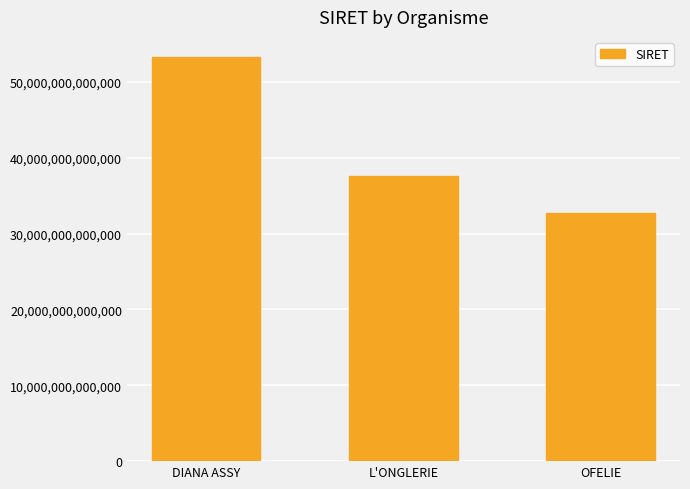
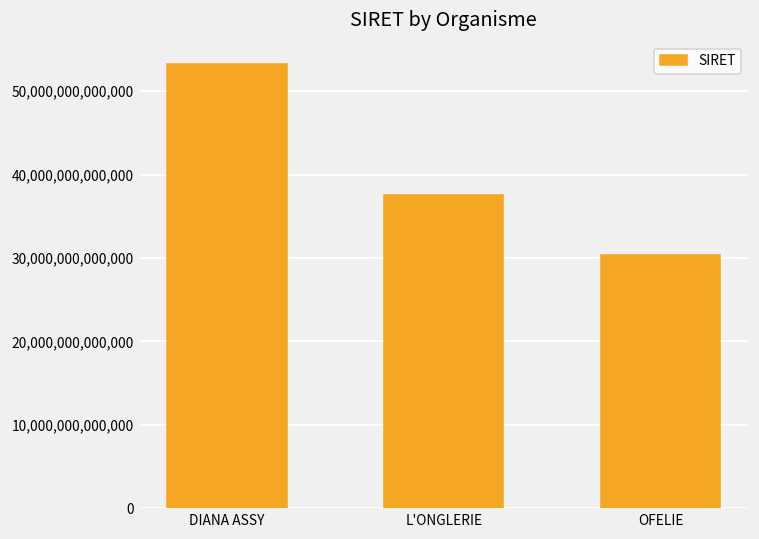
OFELIE: 33,000,000,000,000 -> 30,000,000,000,000
